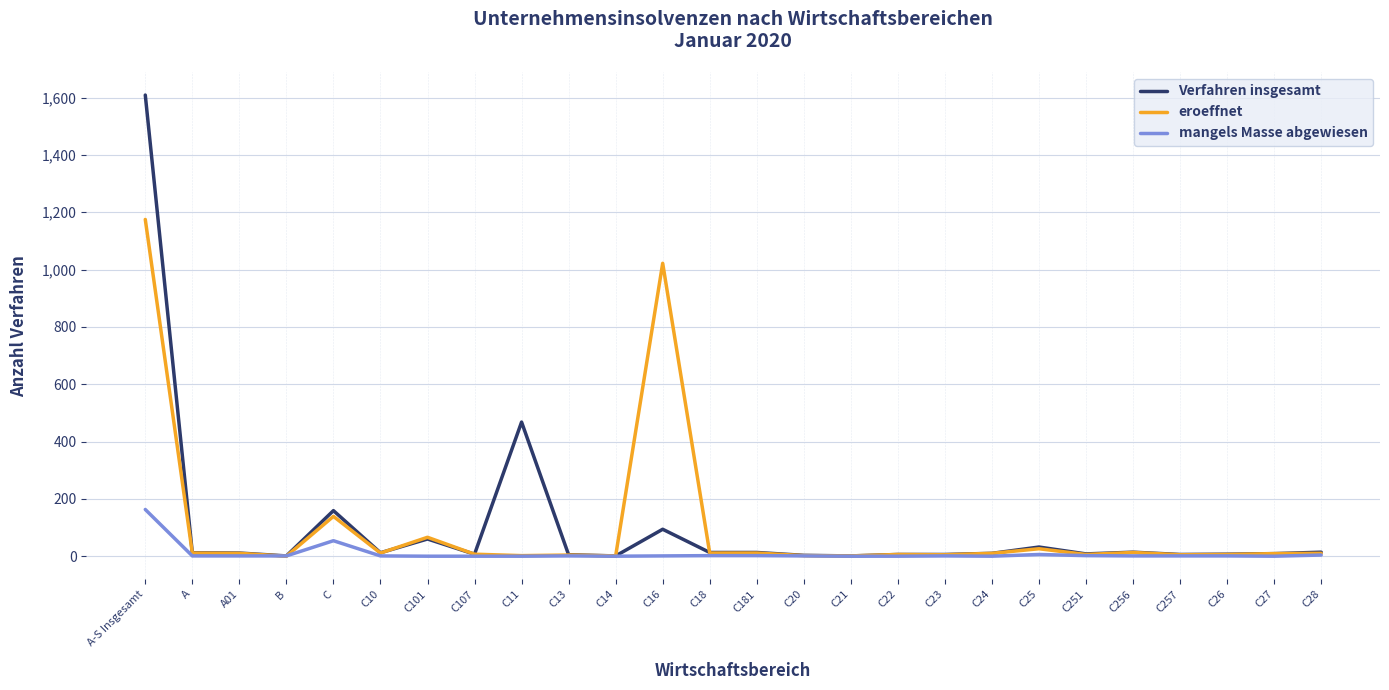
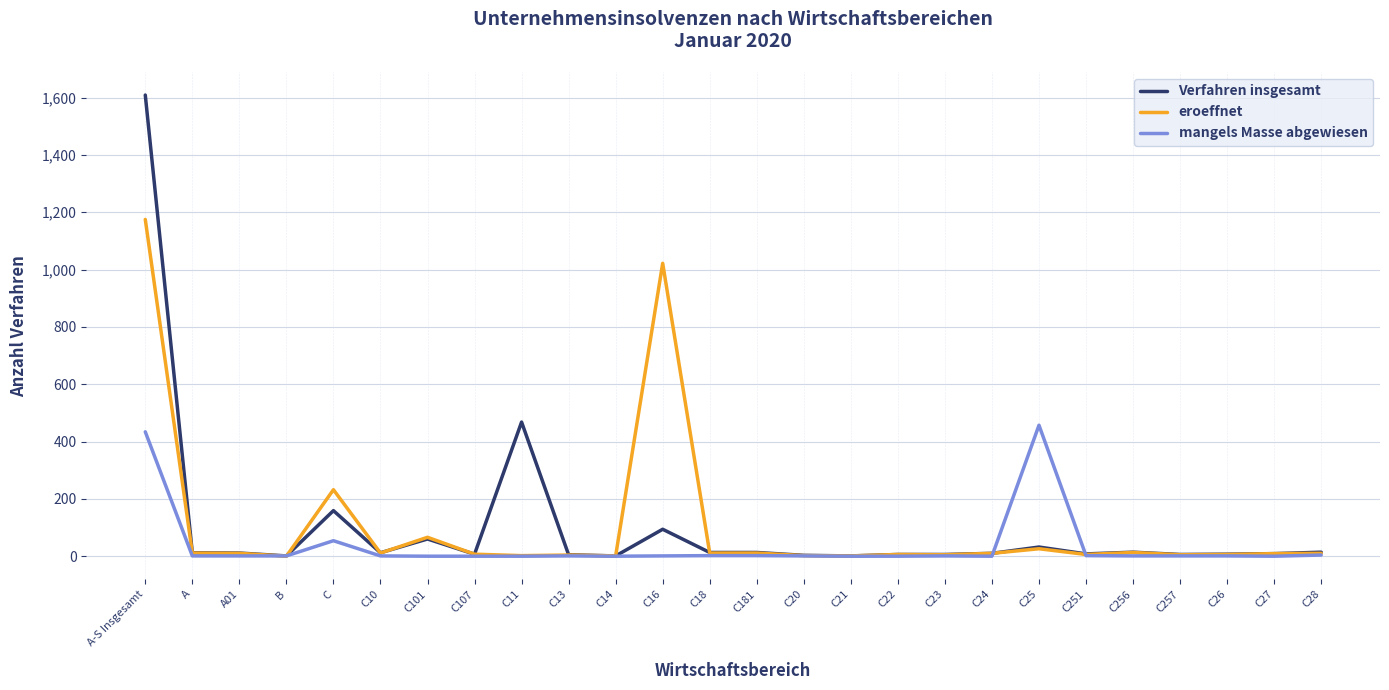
mangels Masse abgewiesen, A-S Insgesamt: 160 -> 430
eroeffnet, C: 140 -> 230
mangels Masse abgewiesen, C25: 10 -> 460
